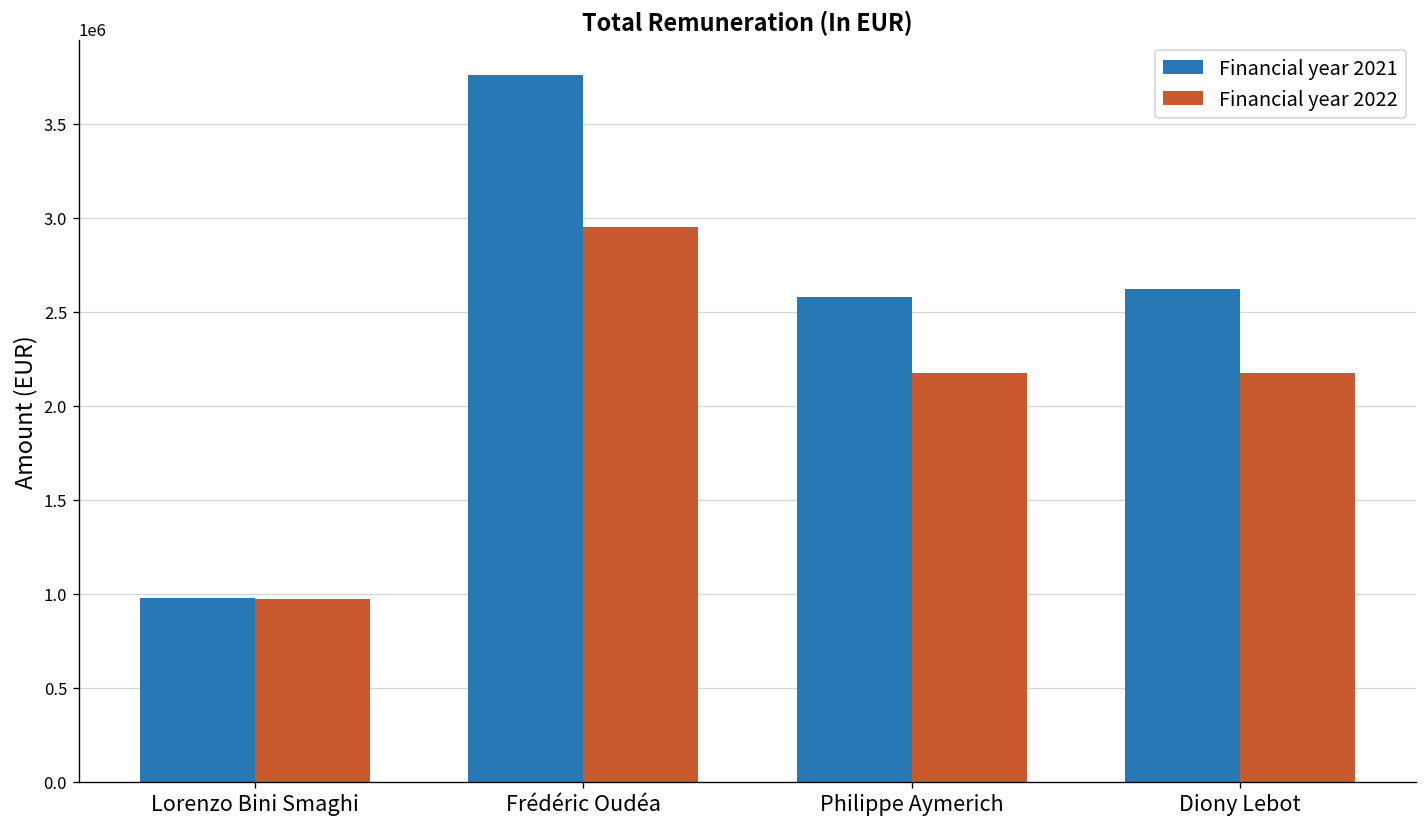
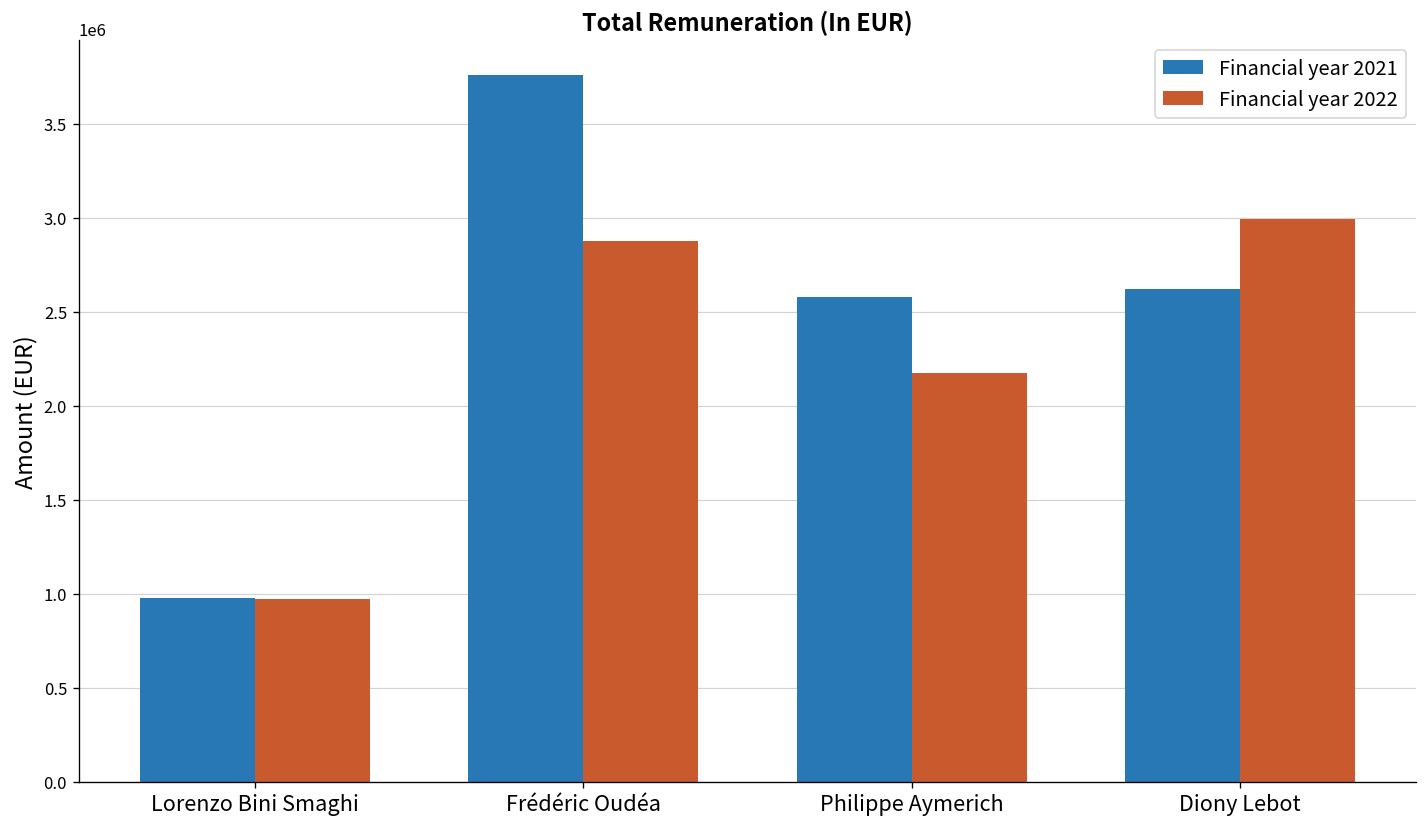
Financial year 2022, Frédéric Oudéa: 2950000 -> 2880000
Financial year 2022, Diony Lebot: 2170000 -> 2990000
